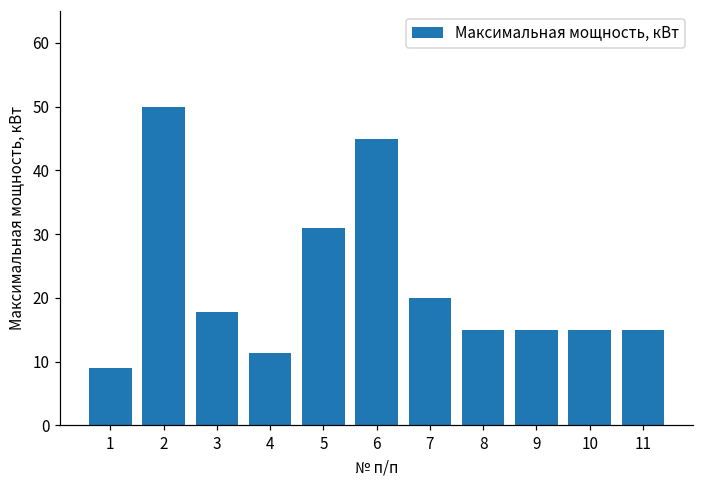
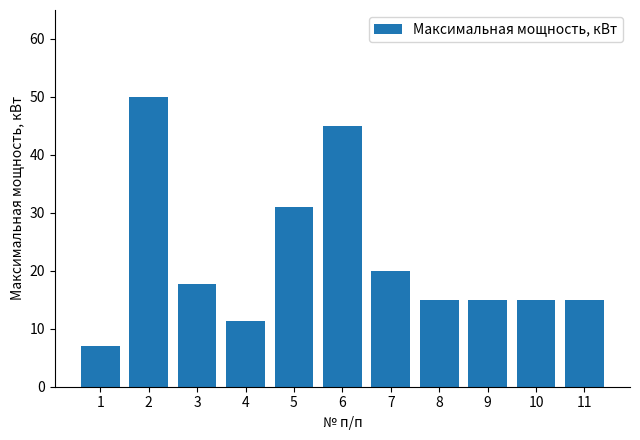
1: 9 -> 7
